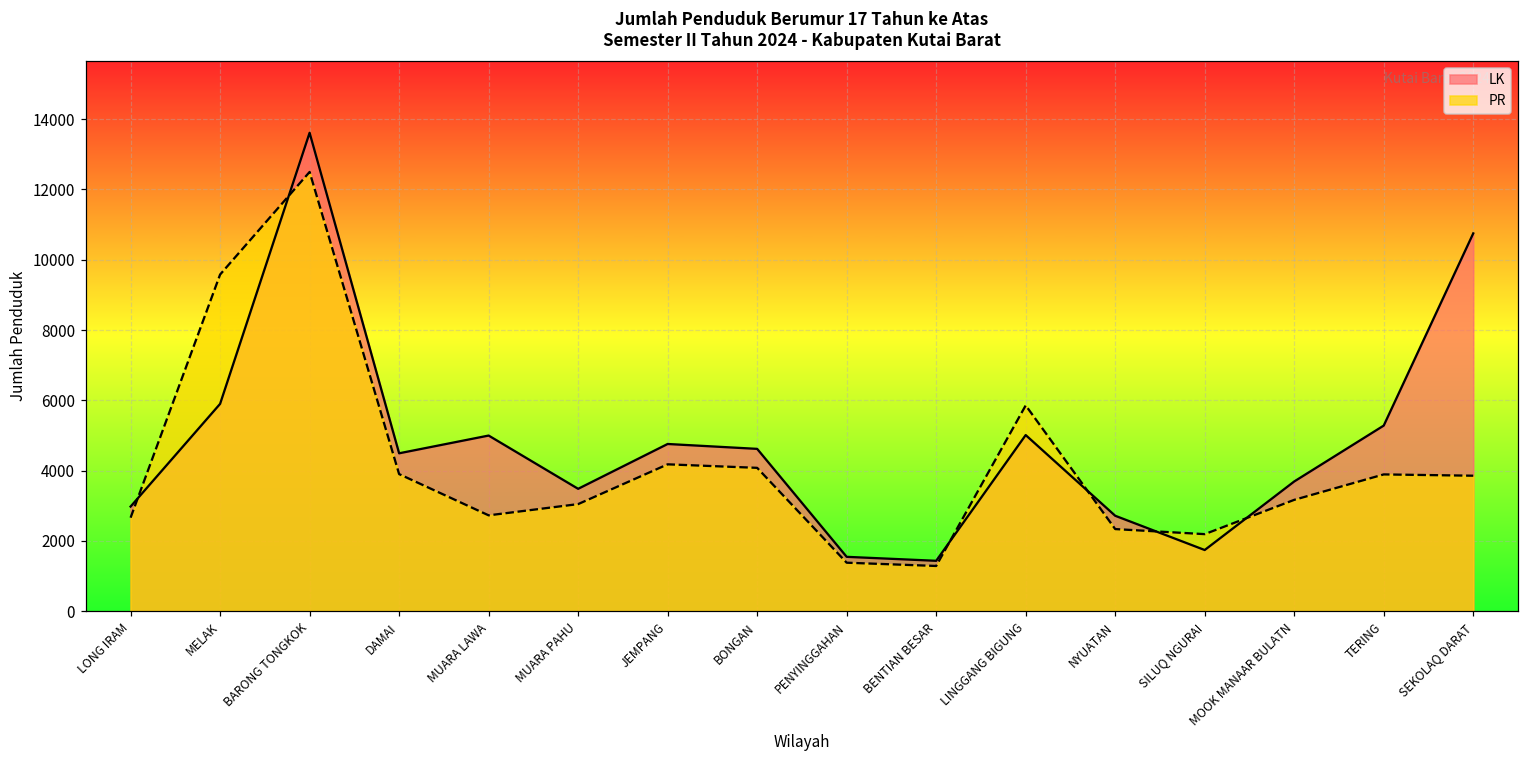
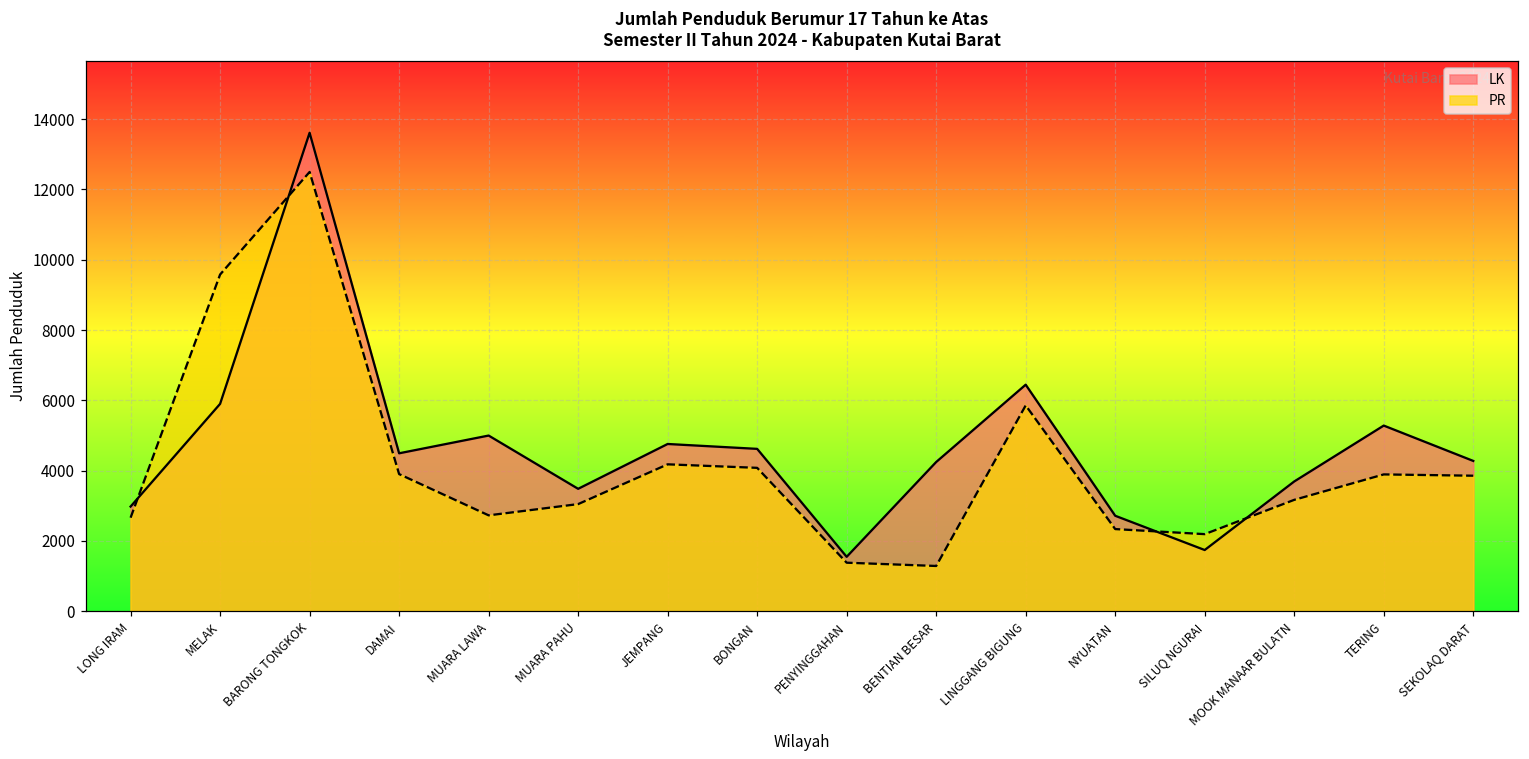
LK, BENTIAN BESAR: 1400 -> 4200
LK, LINGGANG BIGUNG: 5000 -> 6400
LK, SEKOLAQ DARAT: 10800 -> 4300
